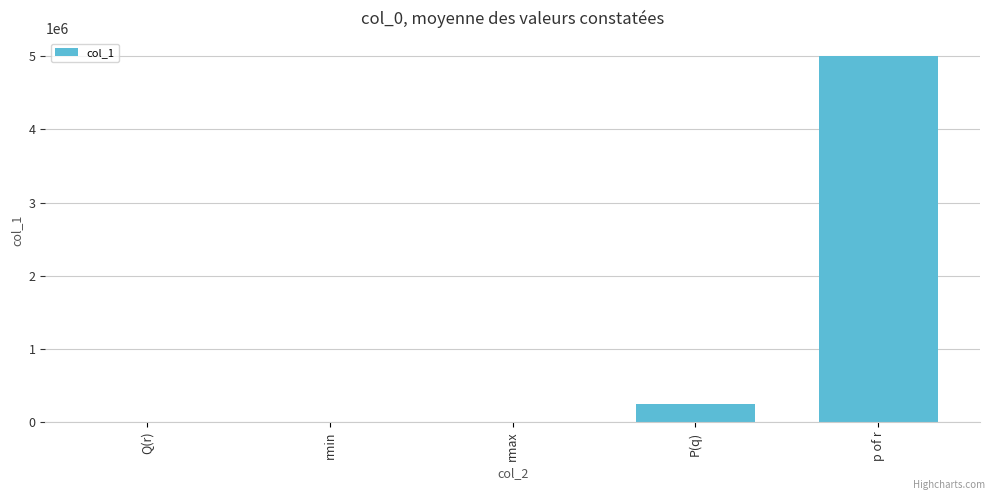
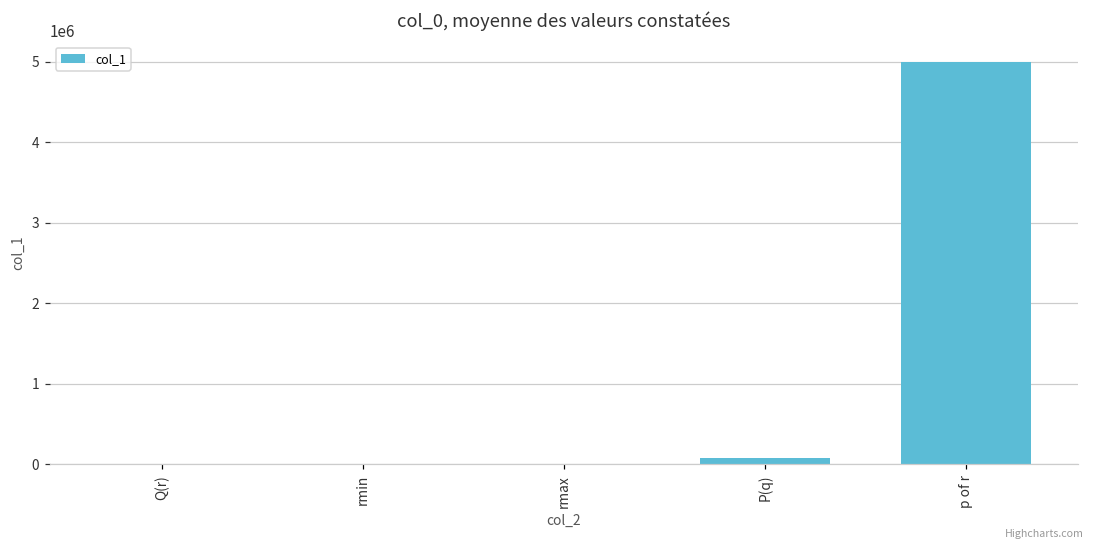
P(q): 300000 -> 100000
